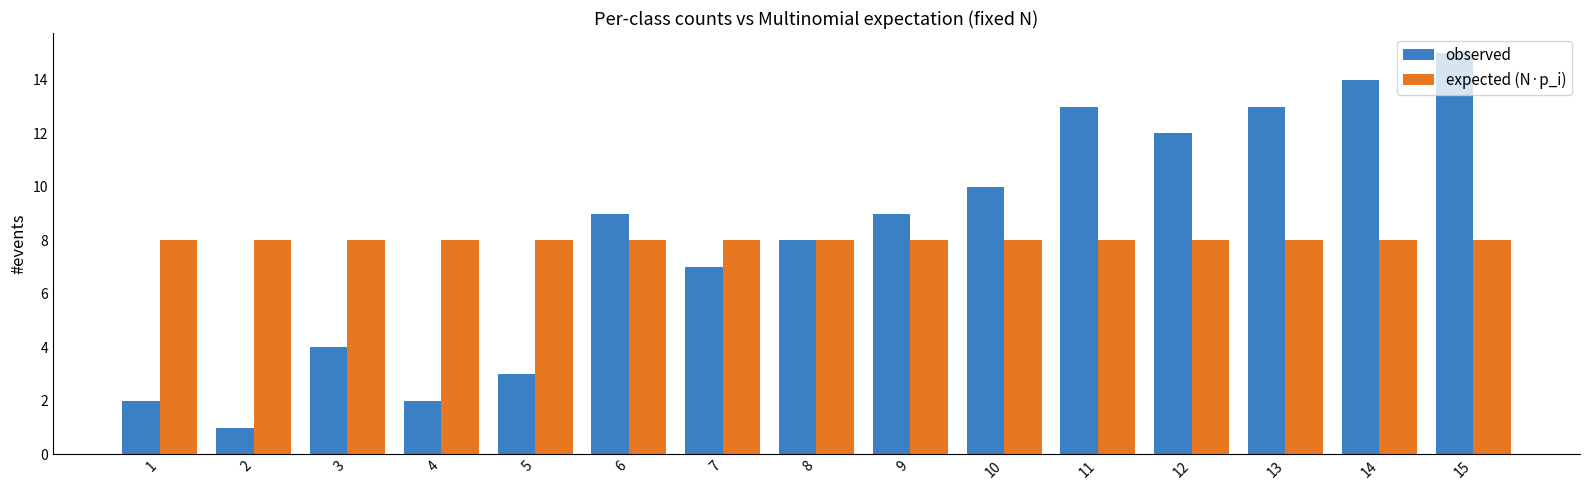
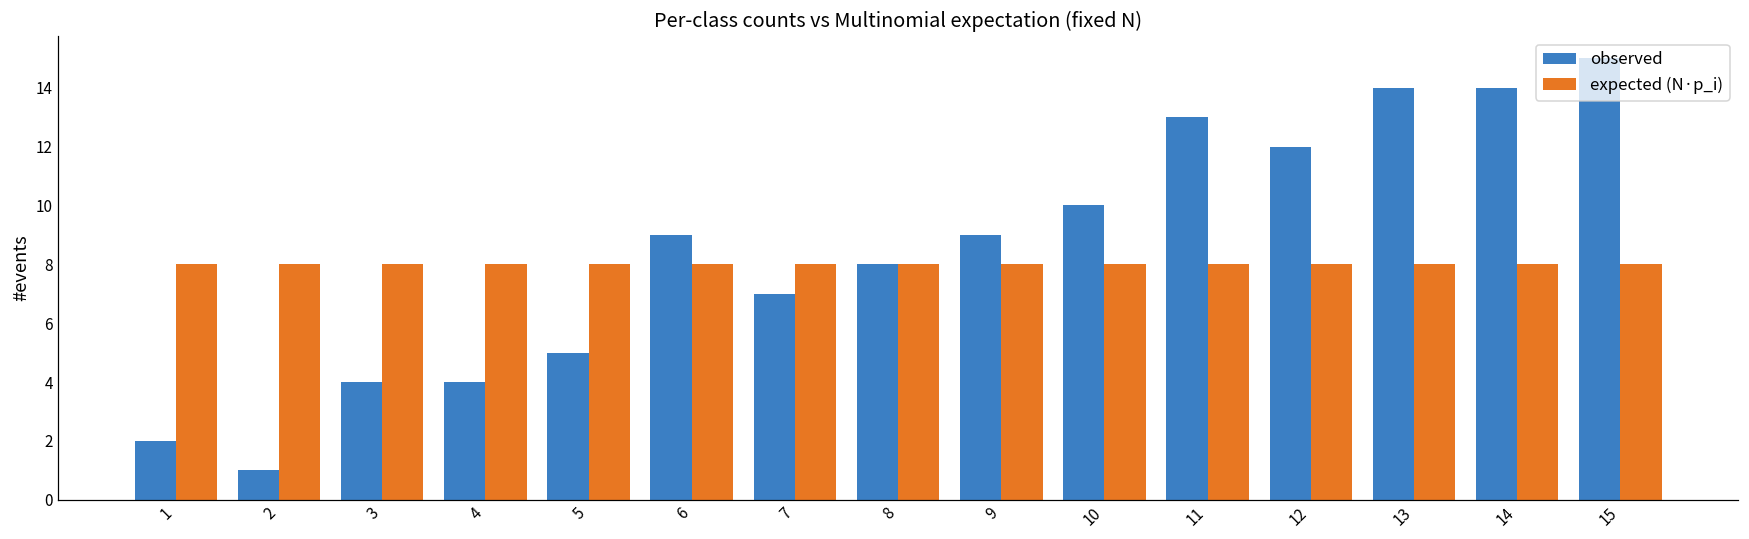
observed, 4: 2 -> 4
observed, 5: 3 -> 5
observed, 13: 13 -> 14
